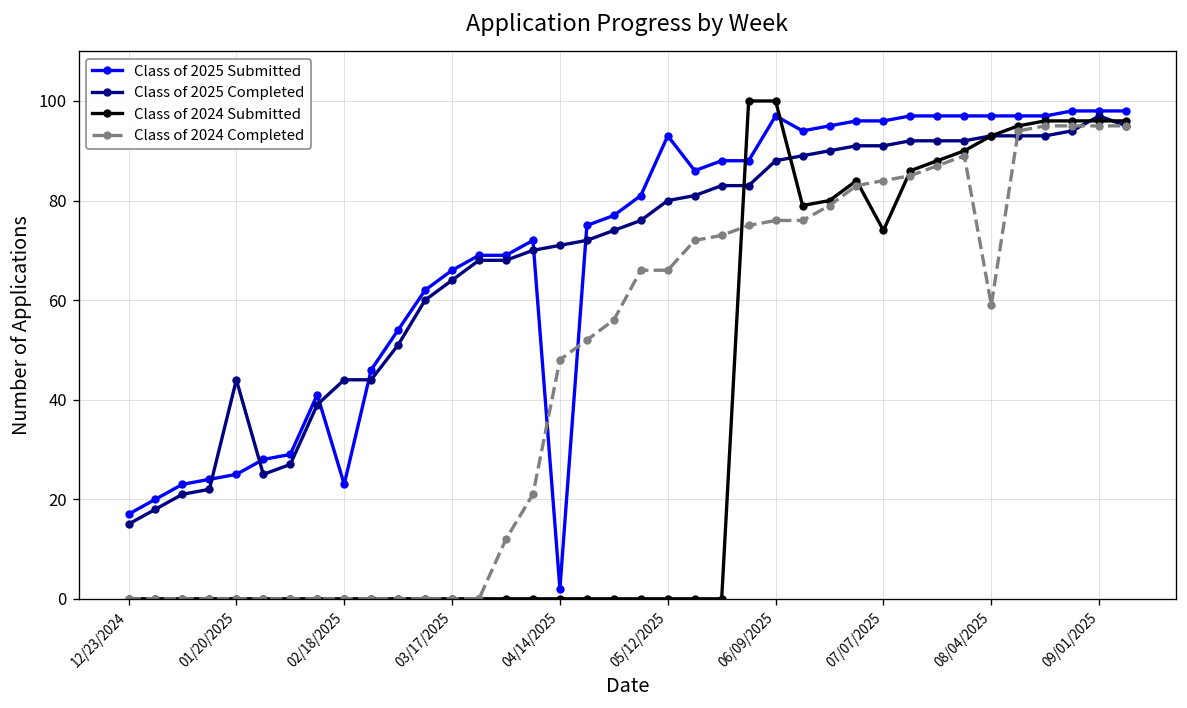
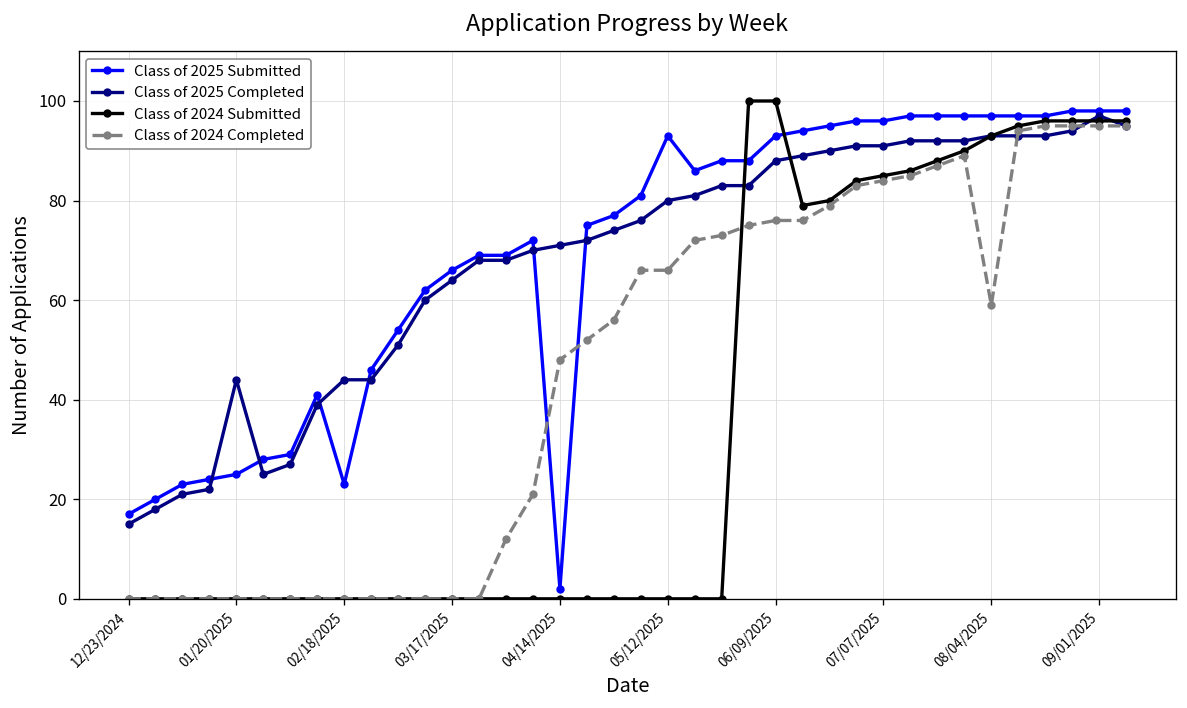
Class of 2025 Submitted, 06/09/2025: 97 -> 93
Class of 2024 Submitted, 07/07/2025: 74 -> 85
